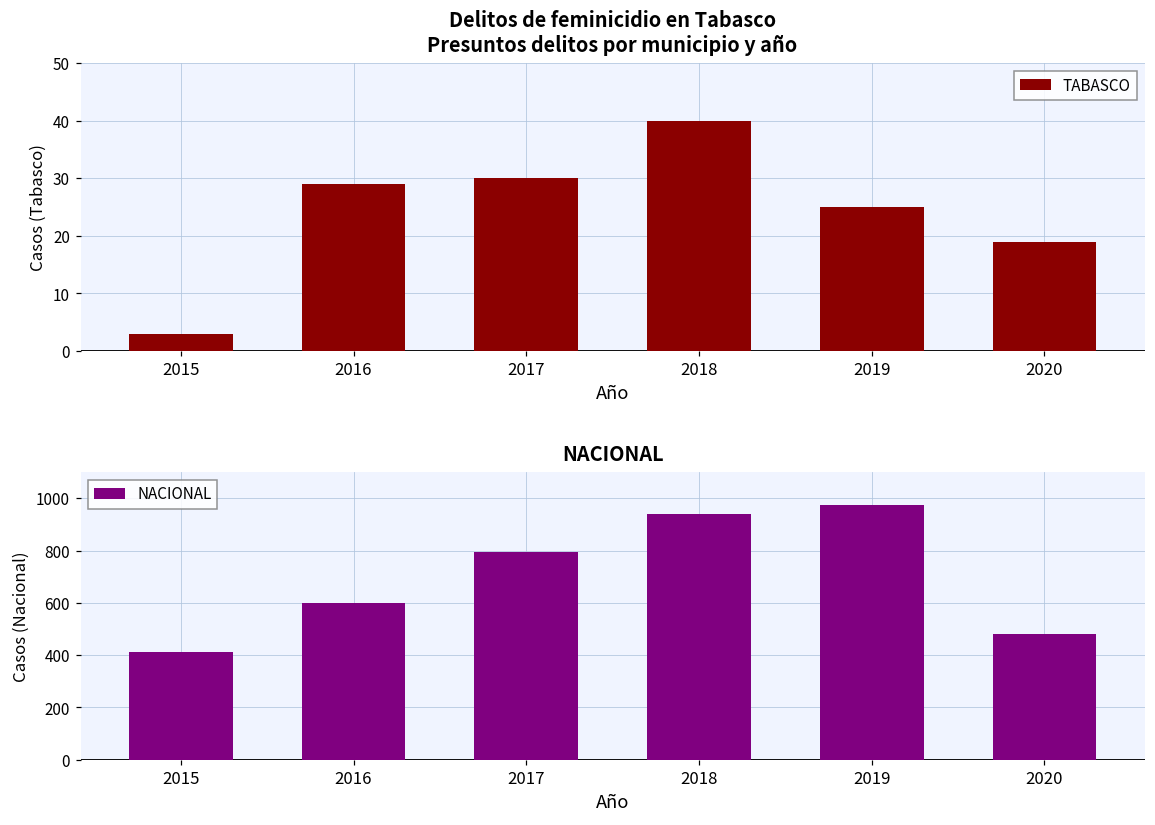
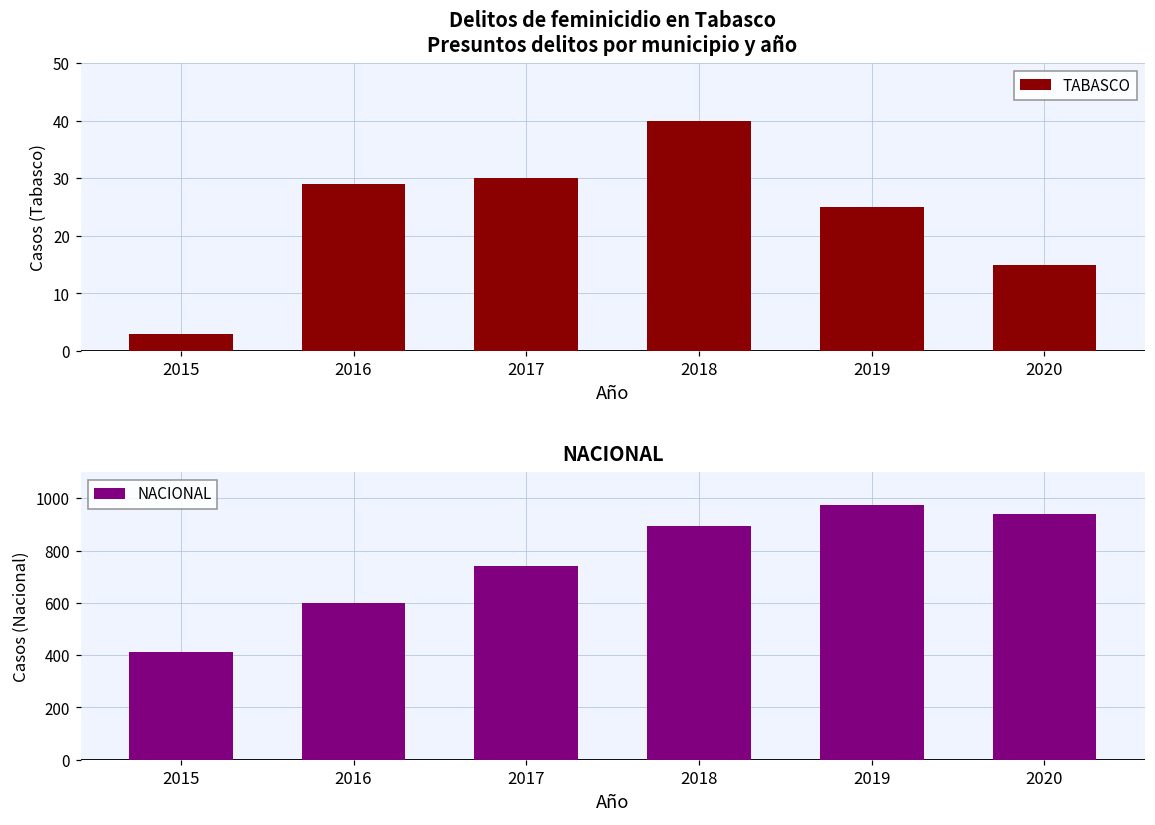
Delitos de feminicidio en Tabasco Presuntos delitos por municipio y año, 2020: 19 -> 15
NACIONAL, 2017: 800 -> 740
NACIONAL, 2018: 940 -> 890
NACIONAL, 2020: 480 -> 940
